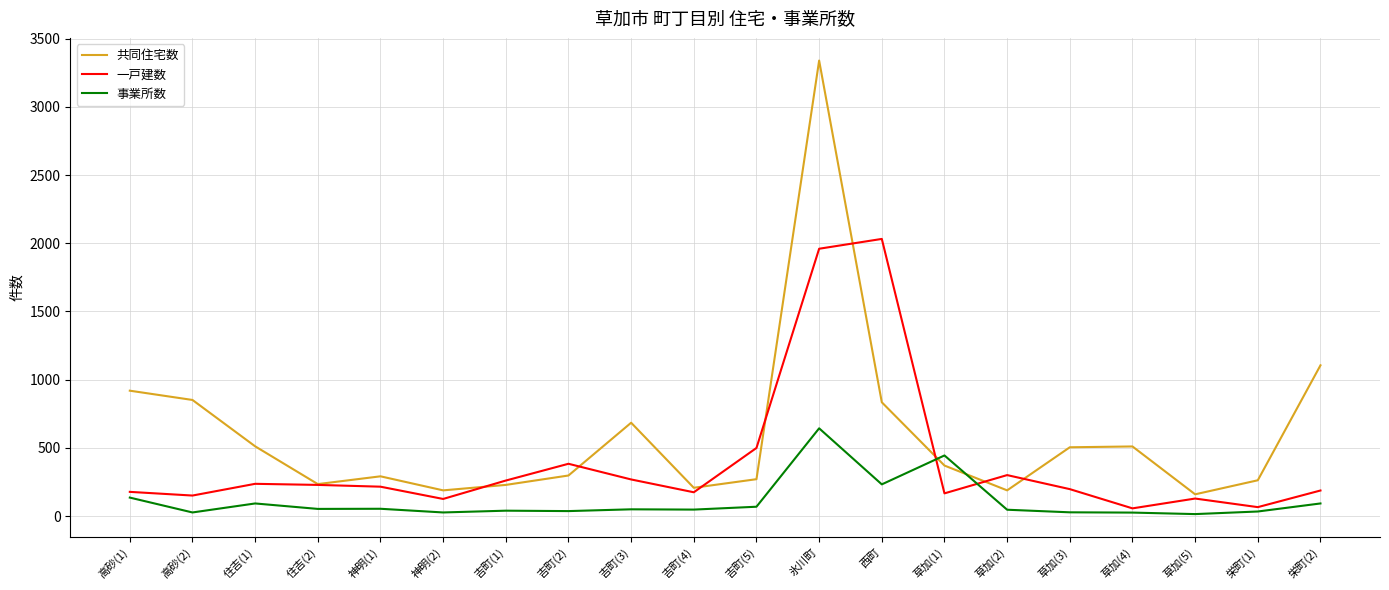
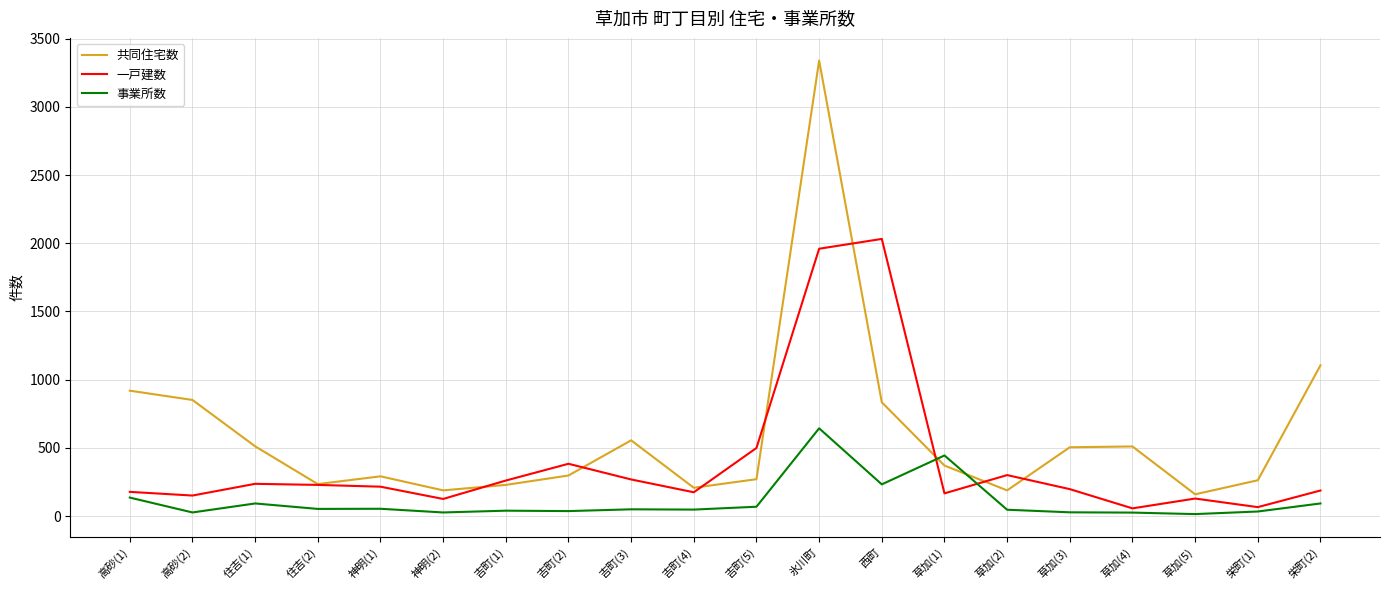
共同住宅数, 吉町(3): 680 -> 560
